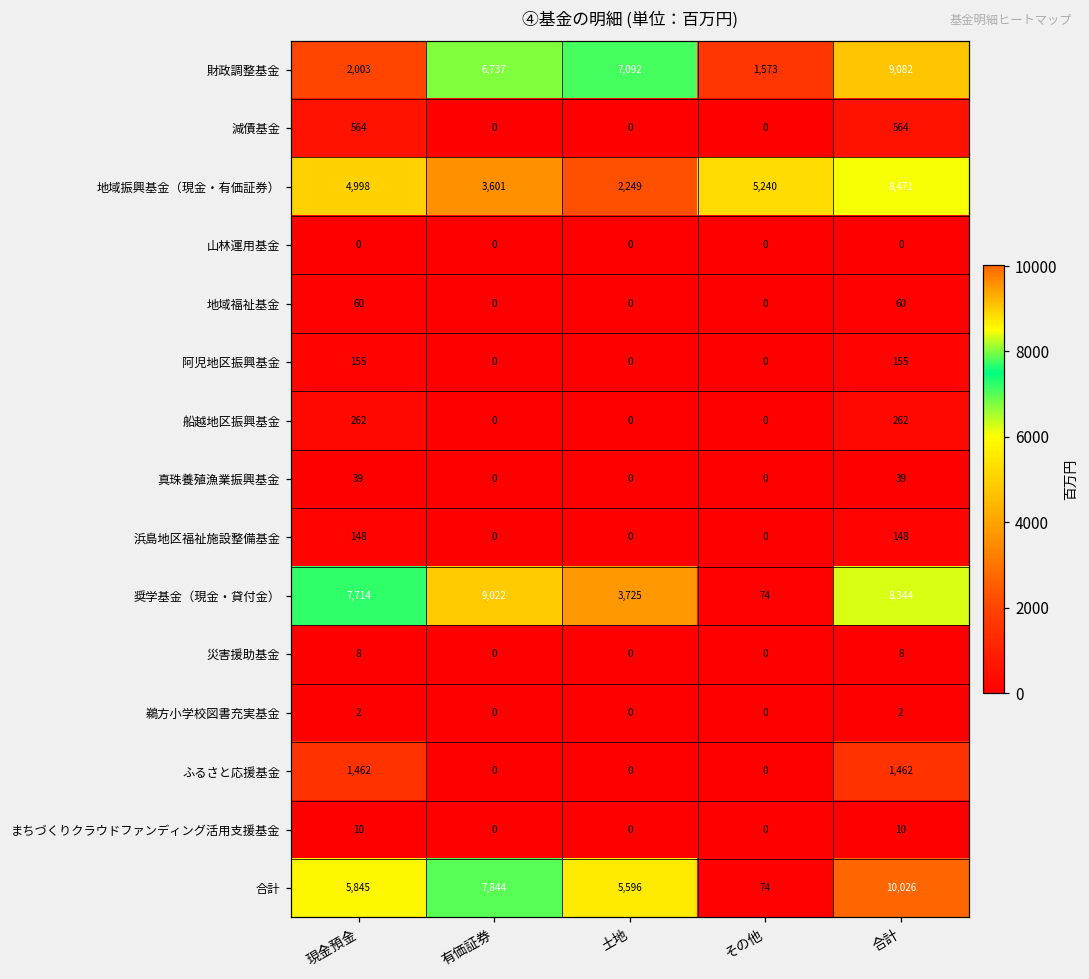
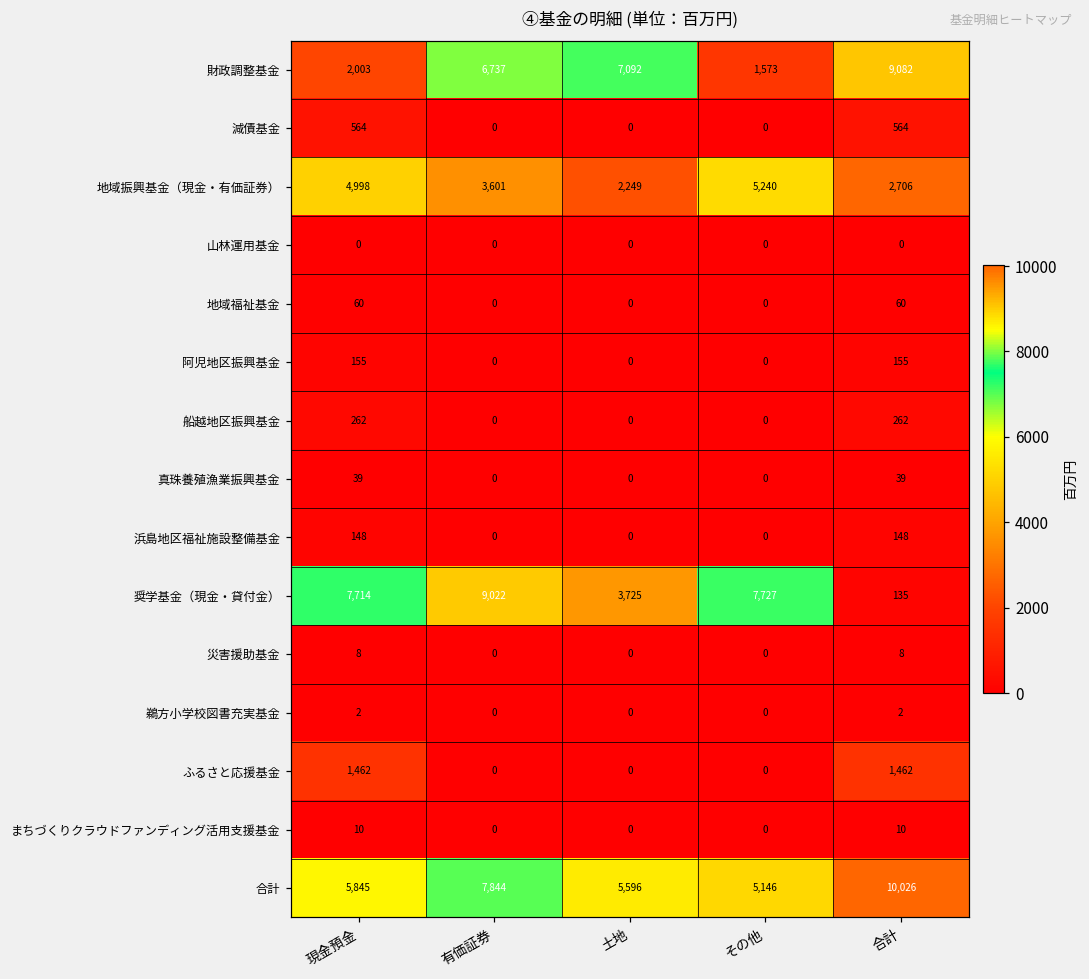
地域振興基金（現金・有価証券）, 合計: 8,471 -> 2,706
奨学基金（現金・貸付金）, その他: 74 -> 7,727
奨学基金（現金・貸付金）, 合計: 8,344 -> 135
合計, その他: 74 -> 5,146
